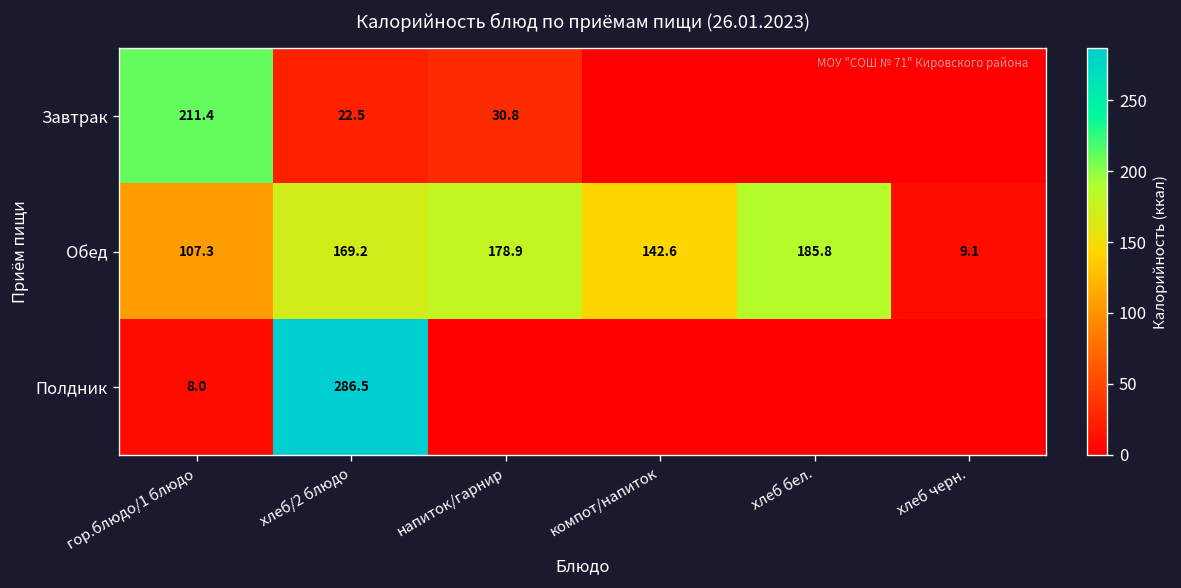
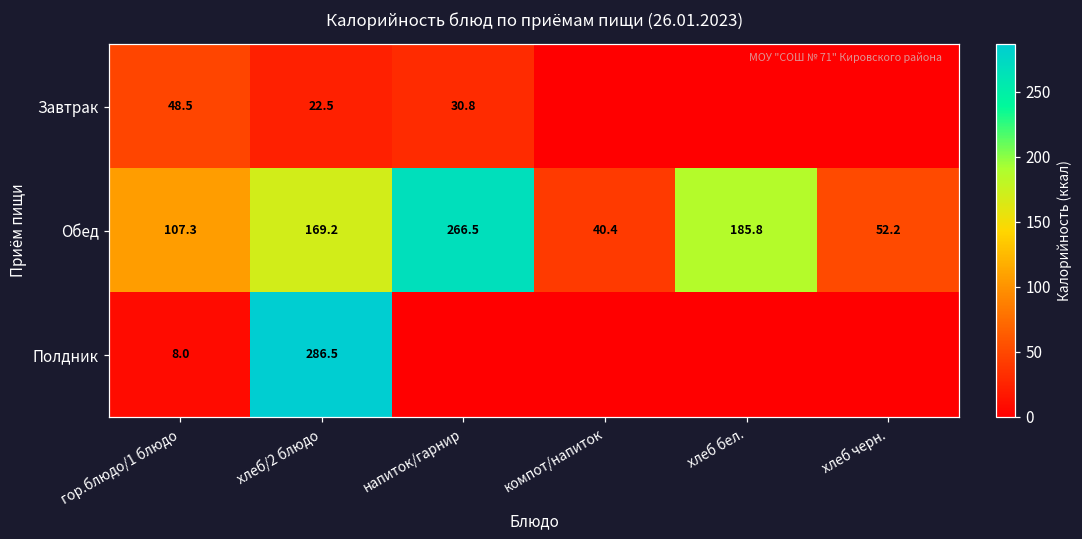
Завтрак, гор.блюдо/1 блюдо: 211.4 -> 48.5
Обед, напиток/гарнир: 178.9 -> 266.5
Обед, компот/напиток: 142.6 -> 40.4
Обед, хлеб черн.: 9.1 -> 52.2
